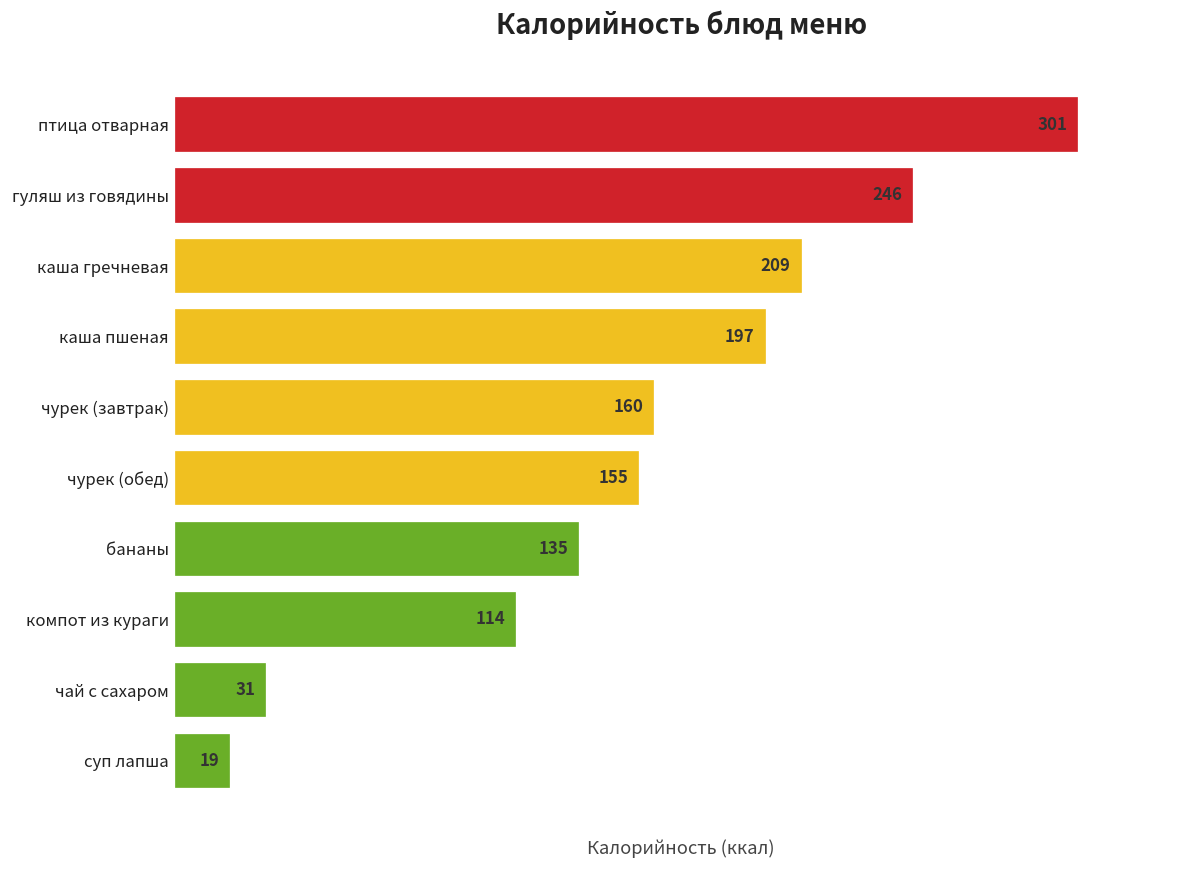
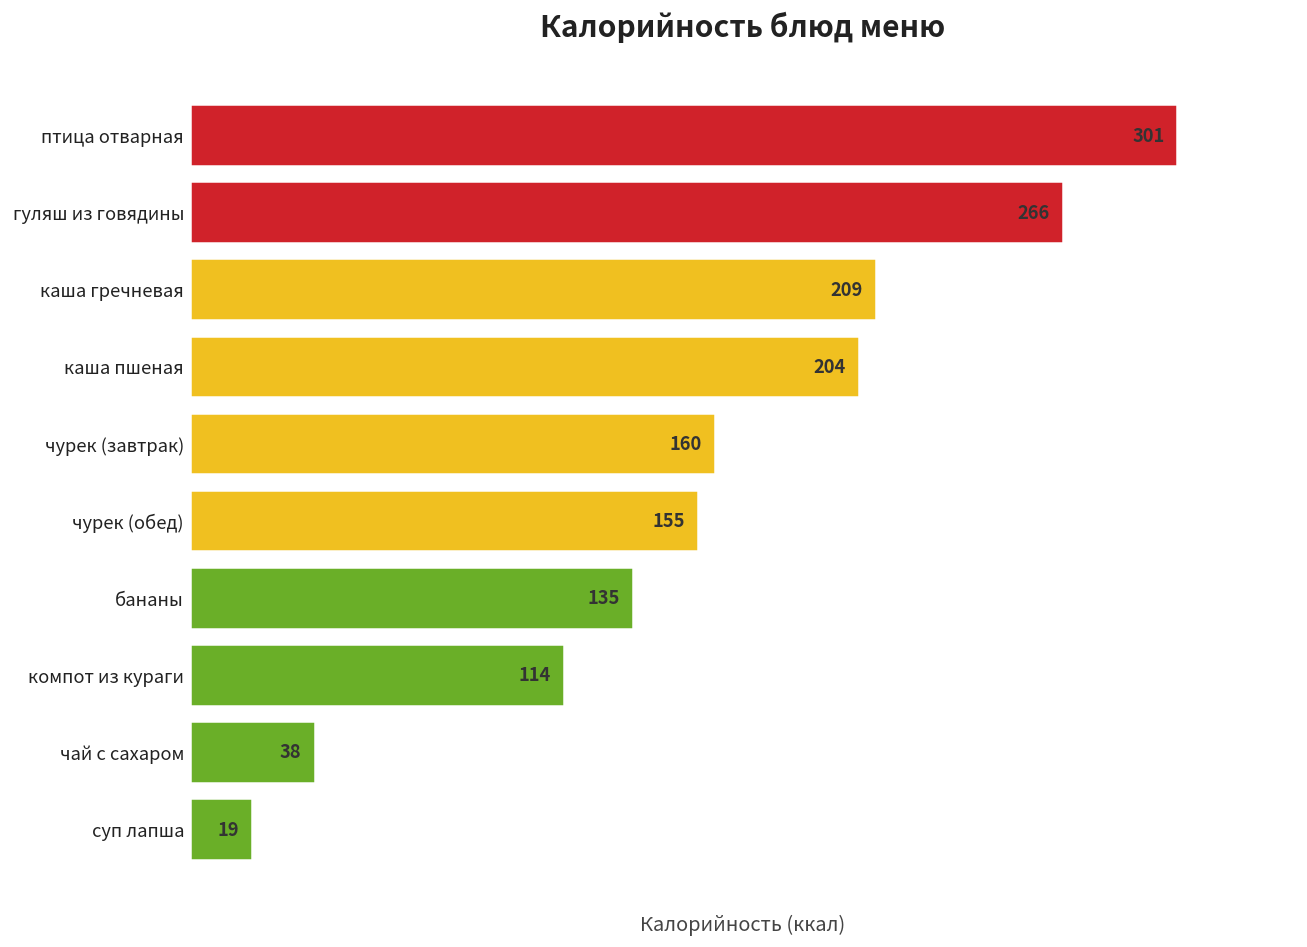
гуляш из говядины: 246 -> 266
каша пшеная: 197 -> 204
чай с сахаром: 31 -> 38
